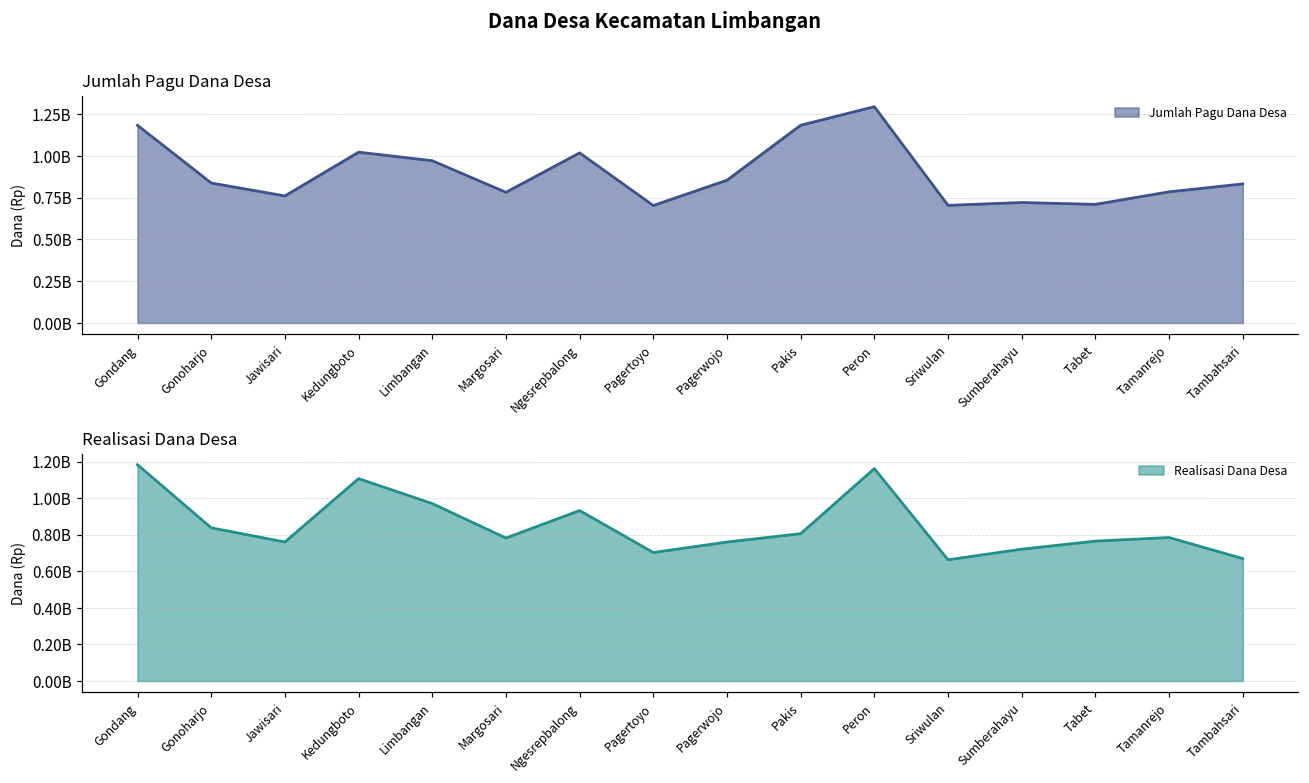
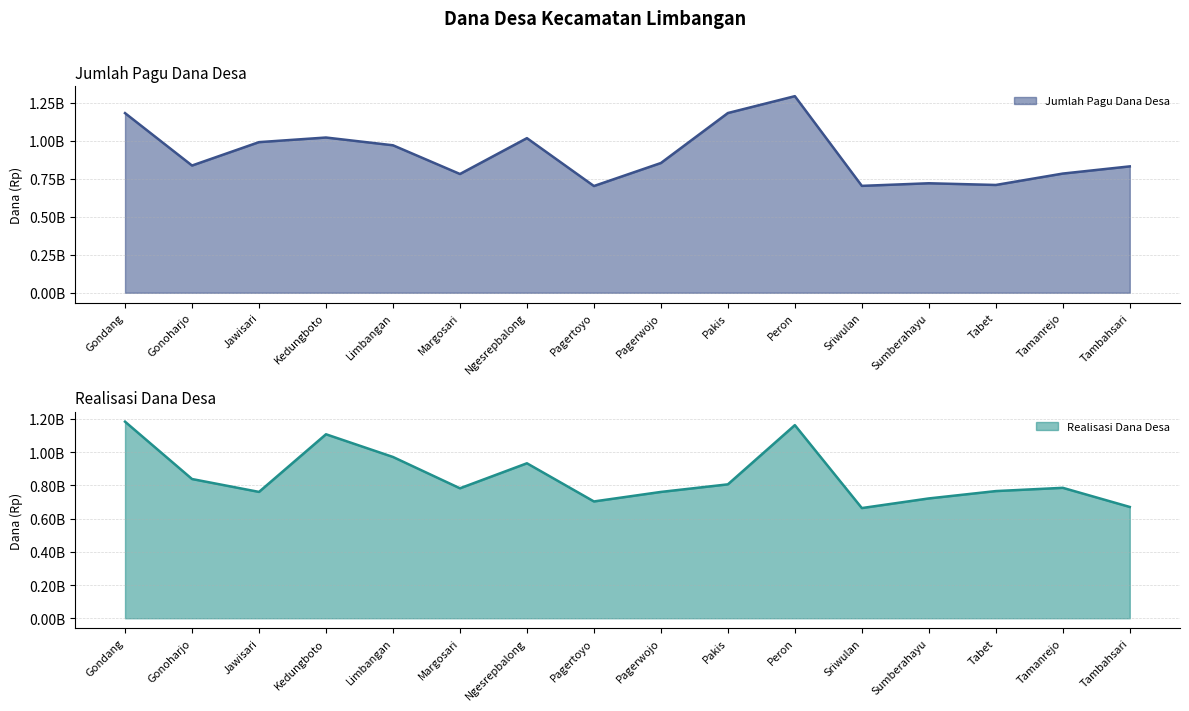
Jumlah Pagu Dana Desa, Jawisari: 760000000 -> 990000000
